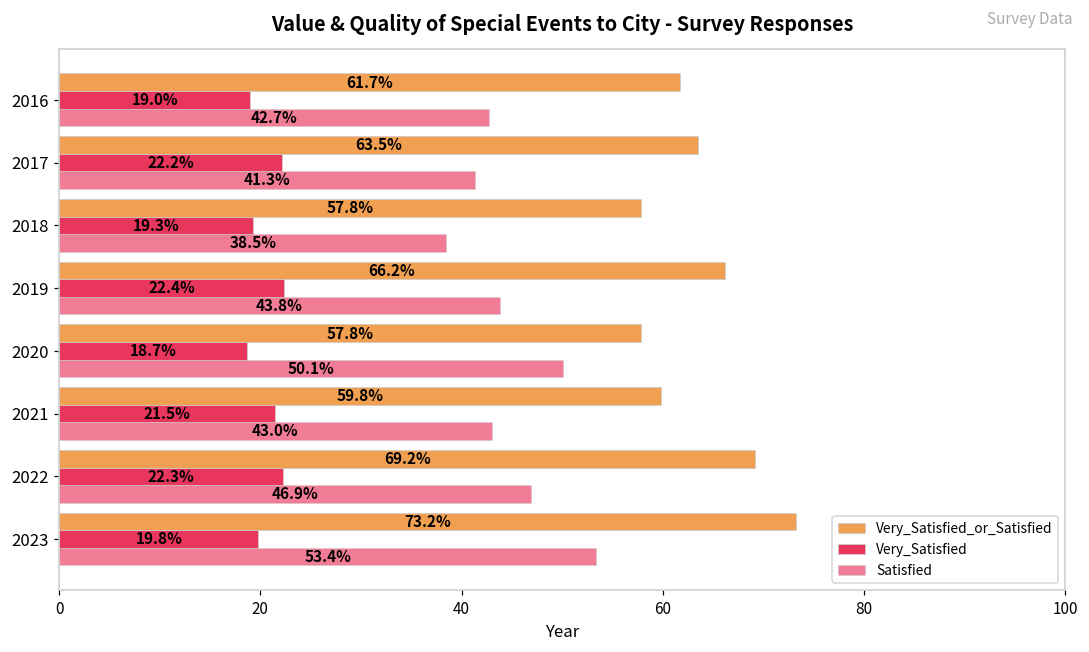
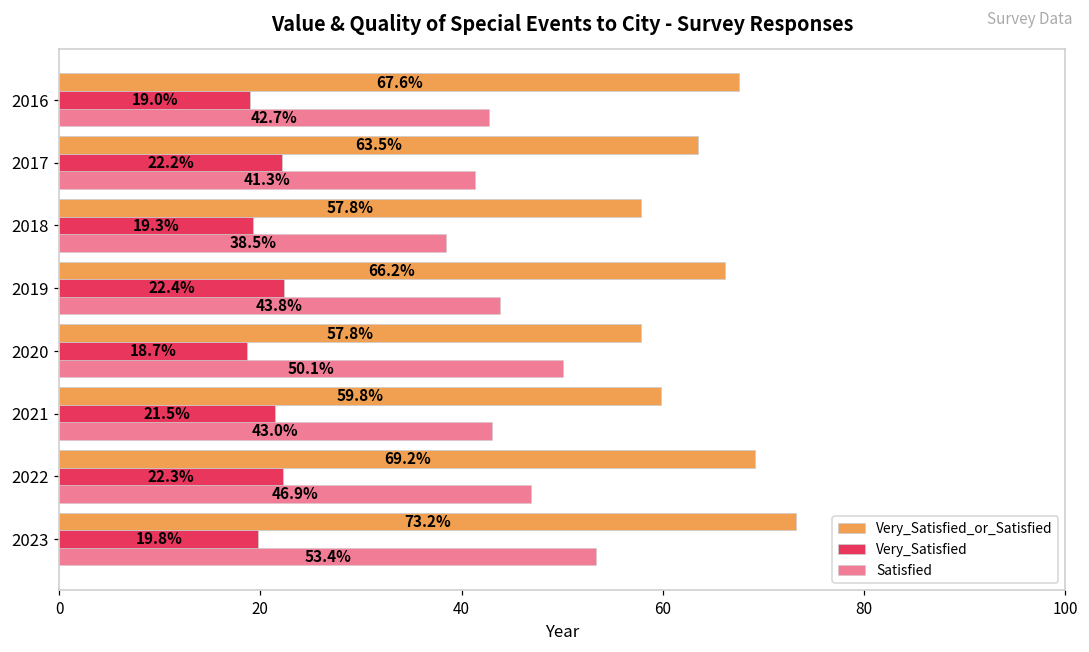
Very_Satisfied_or_Satisfied, 2016: 61.7% -> 67.6%
